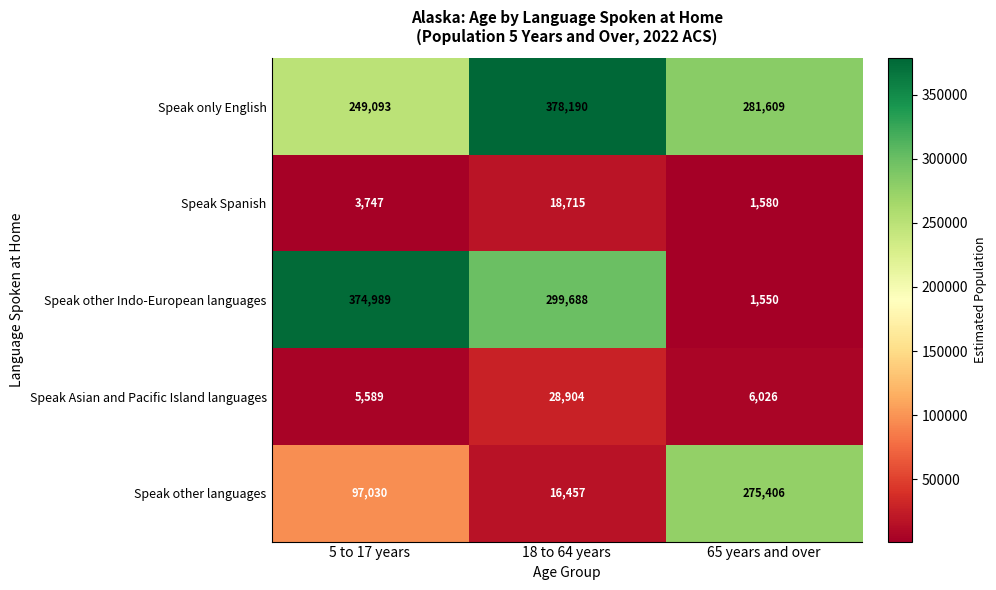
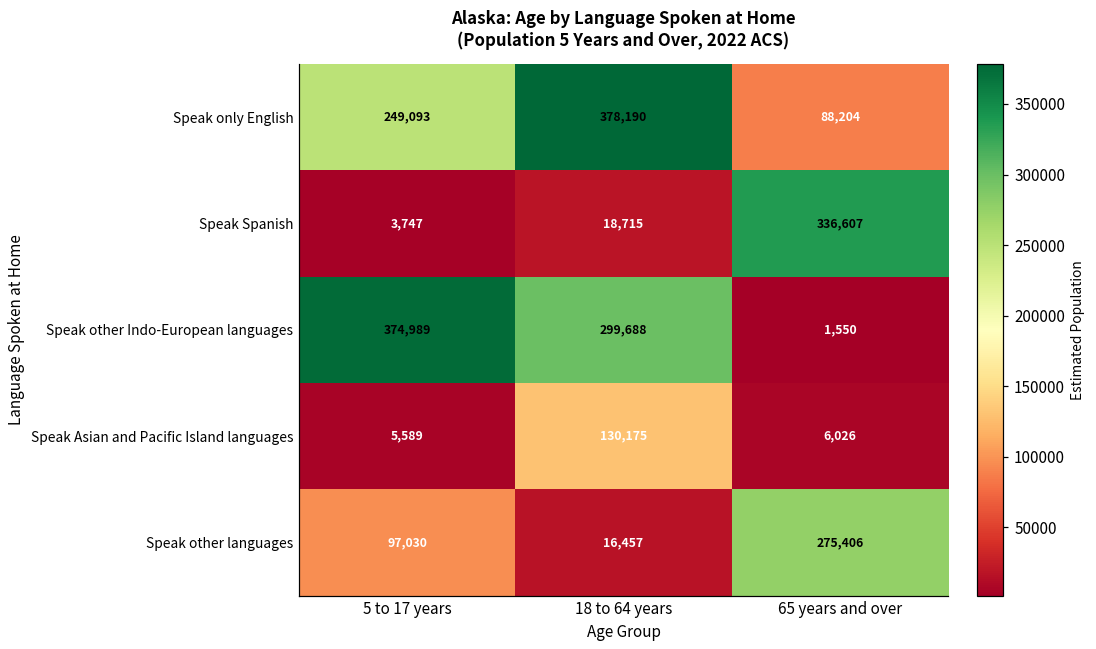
Speak only English, 65 years and over: 281,609 -> 88,204
Speak Spanish, 65 years and over: 1,580 -> 336,607
Speak Asian and Pacific Island languages, 18 to 64 years: 28,904 -> 130,175
